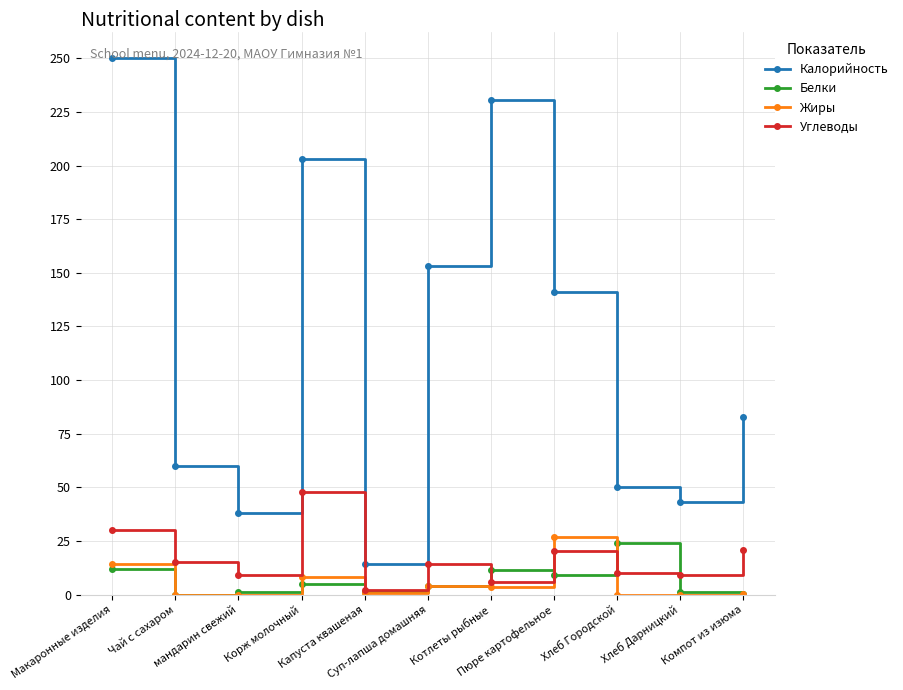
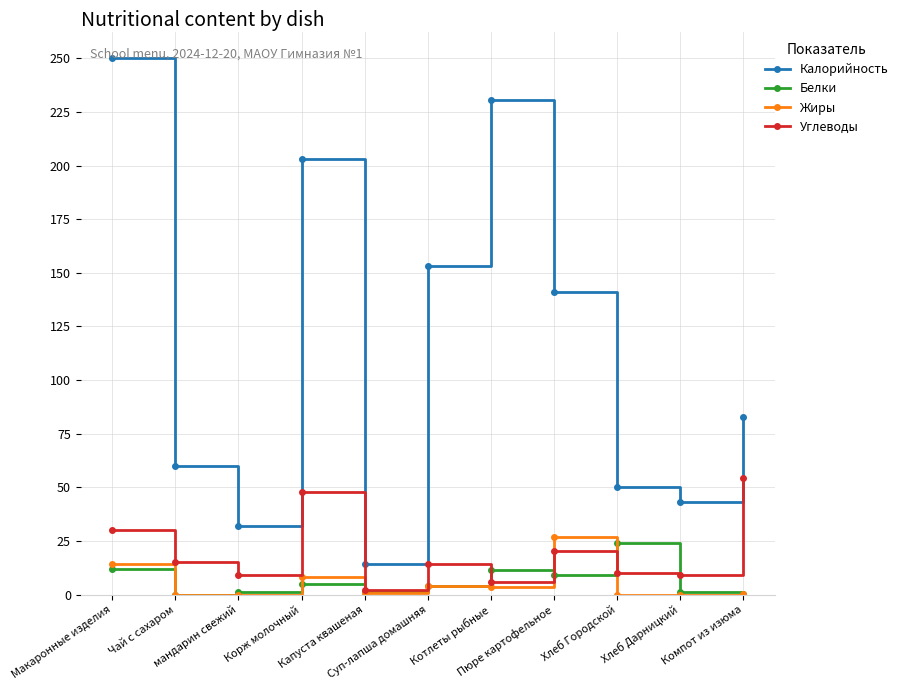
Калорийность, мандарин свежий: 38 -> 32
Углеводы, Компот из изюма: 21 -> 54
